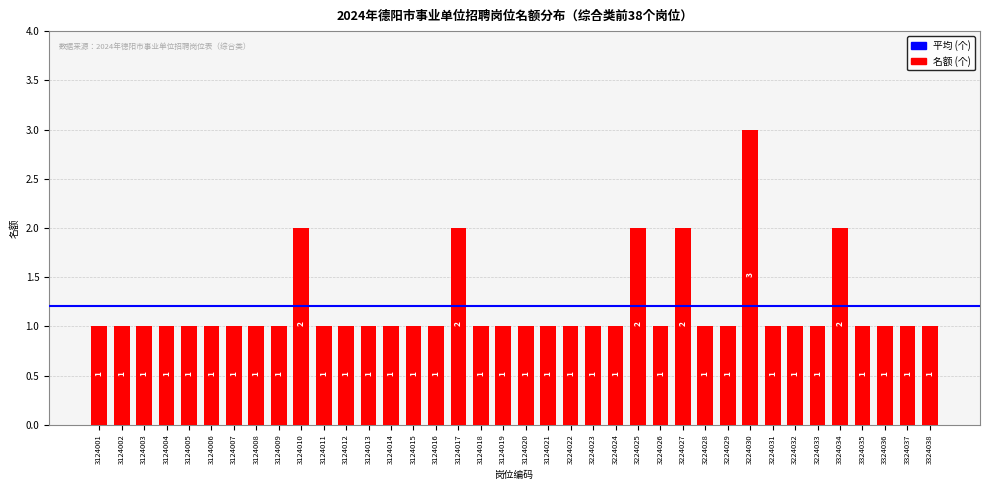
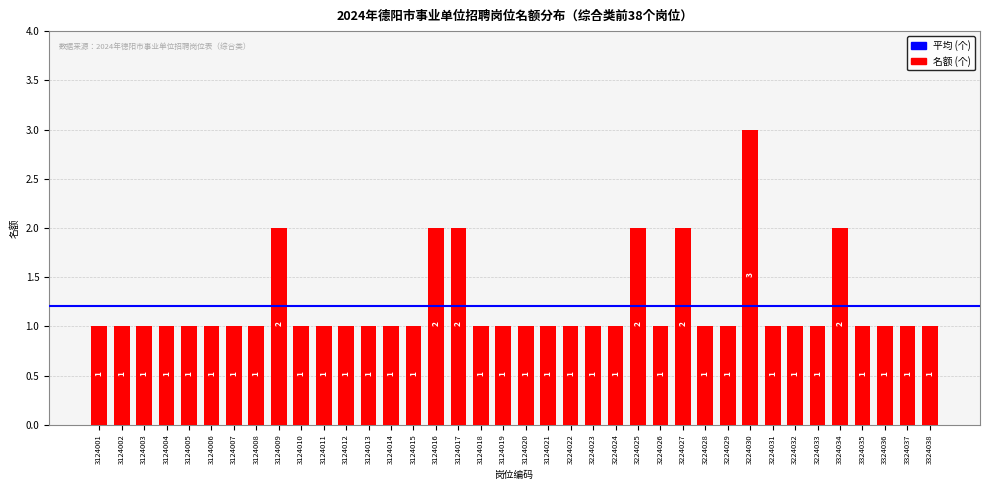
3124009: 1 -> 2
3124010: 2 -> 1
3124016: 1 -> 2
